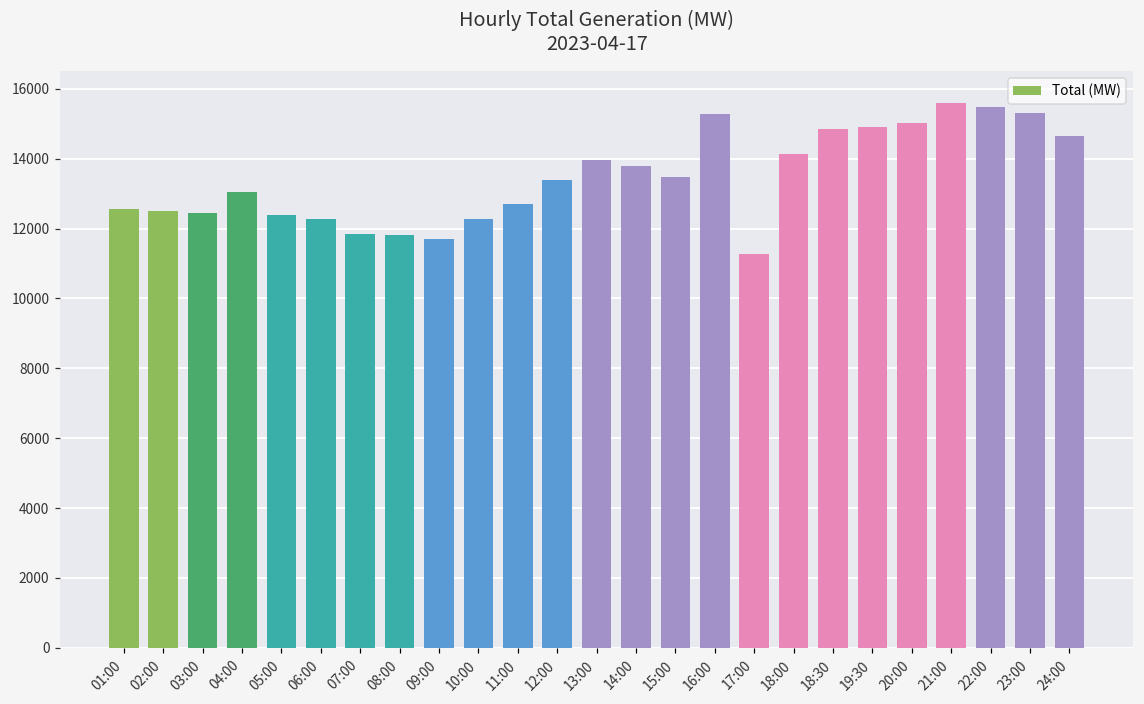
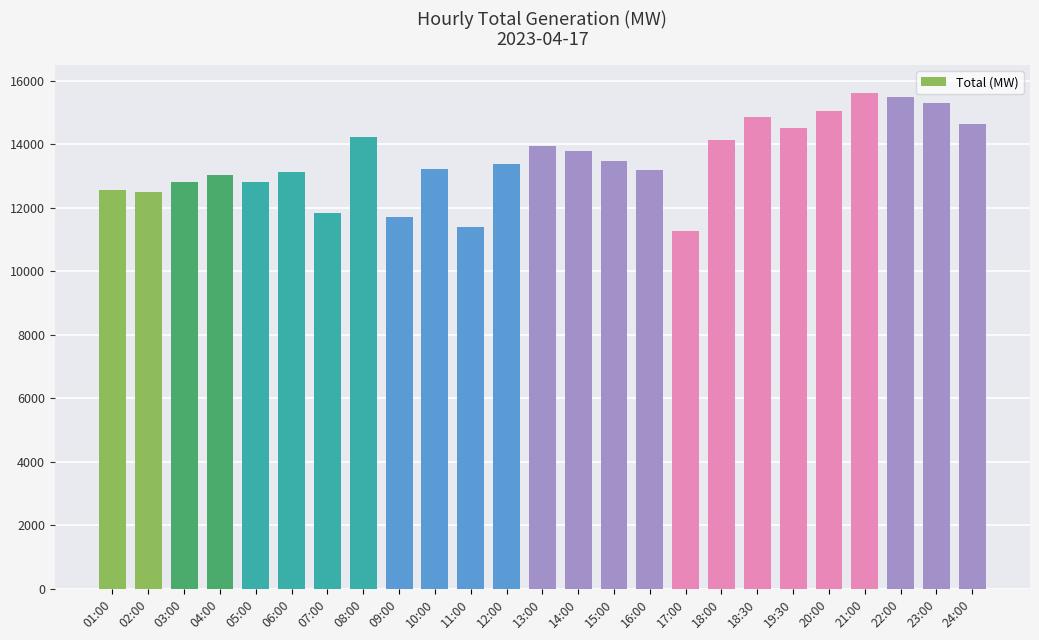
03:00: 12500 -> 12800
05:00: 12400 -> 12800
06:00: 12300 -> 13100
08:00: 11800 -> 14200
10:00: 12300 -> 13200
11:00: 12700 -> 11400
16:00: 15300 -> 13200
19:30: 14900 -> 14500
